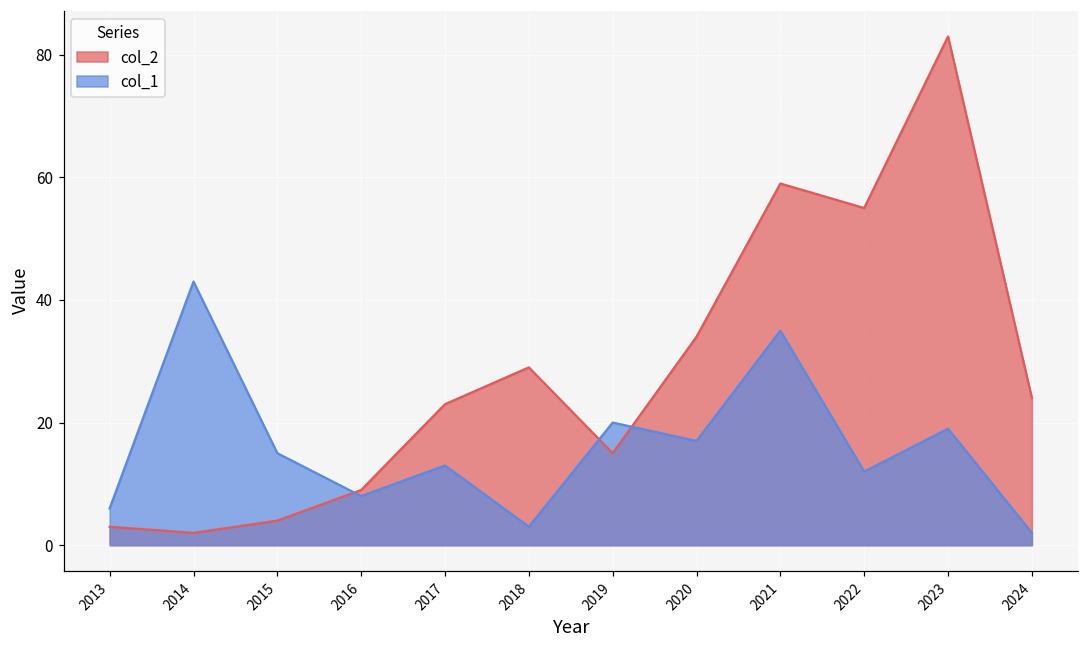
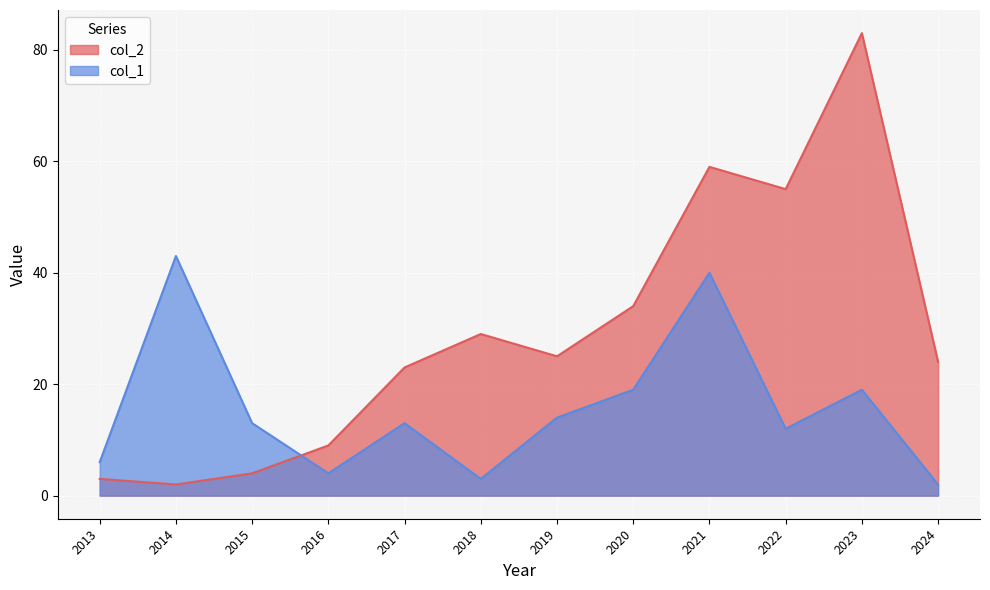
col_1, 2015: 15 -> 13
col_1, 2016: 8 -> 4
col_2, 2019: 15 -> 25
col_1, 2019: 20 -> 14
col_1, 2020: 17 -> 19
col_1, 2021: 35 -> 40
